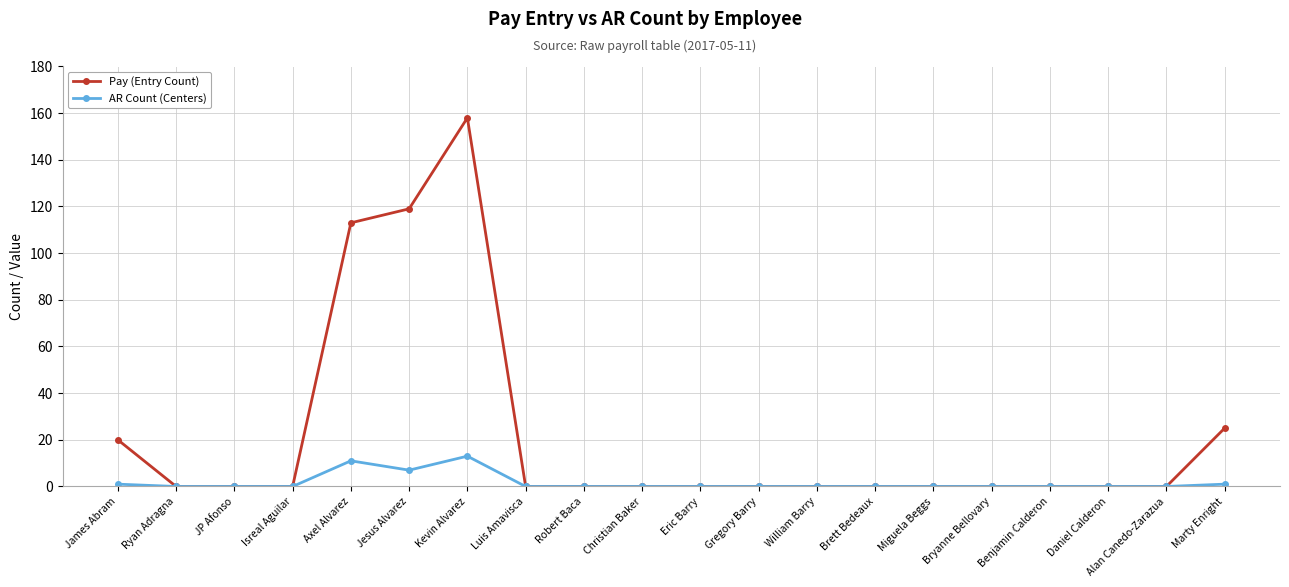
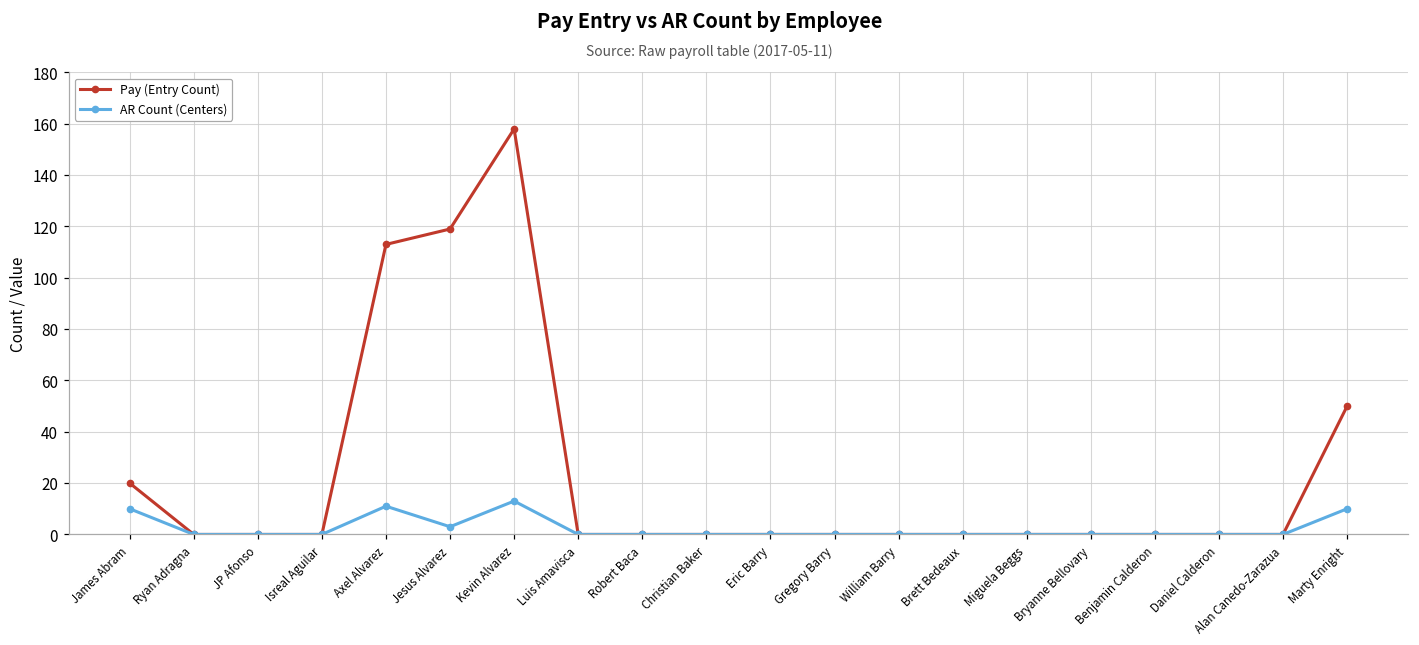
AR Count (Centers), James Abram: 1 -> 10
AR Count (Centers), Jesus Alvarez: 7 -> 3
Pay (Entry Count), Marty Enright: 25 -> 50
AR Count (Centers), Marty Enright: 1 -> 10
